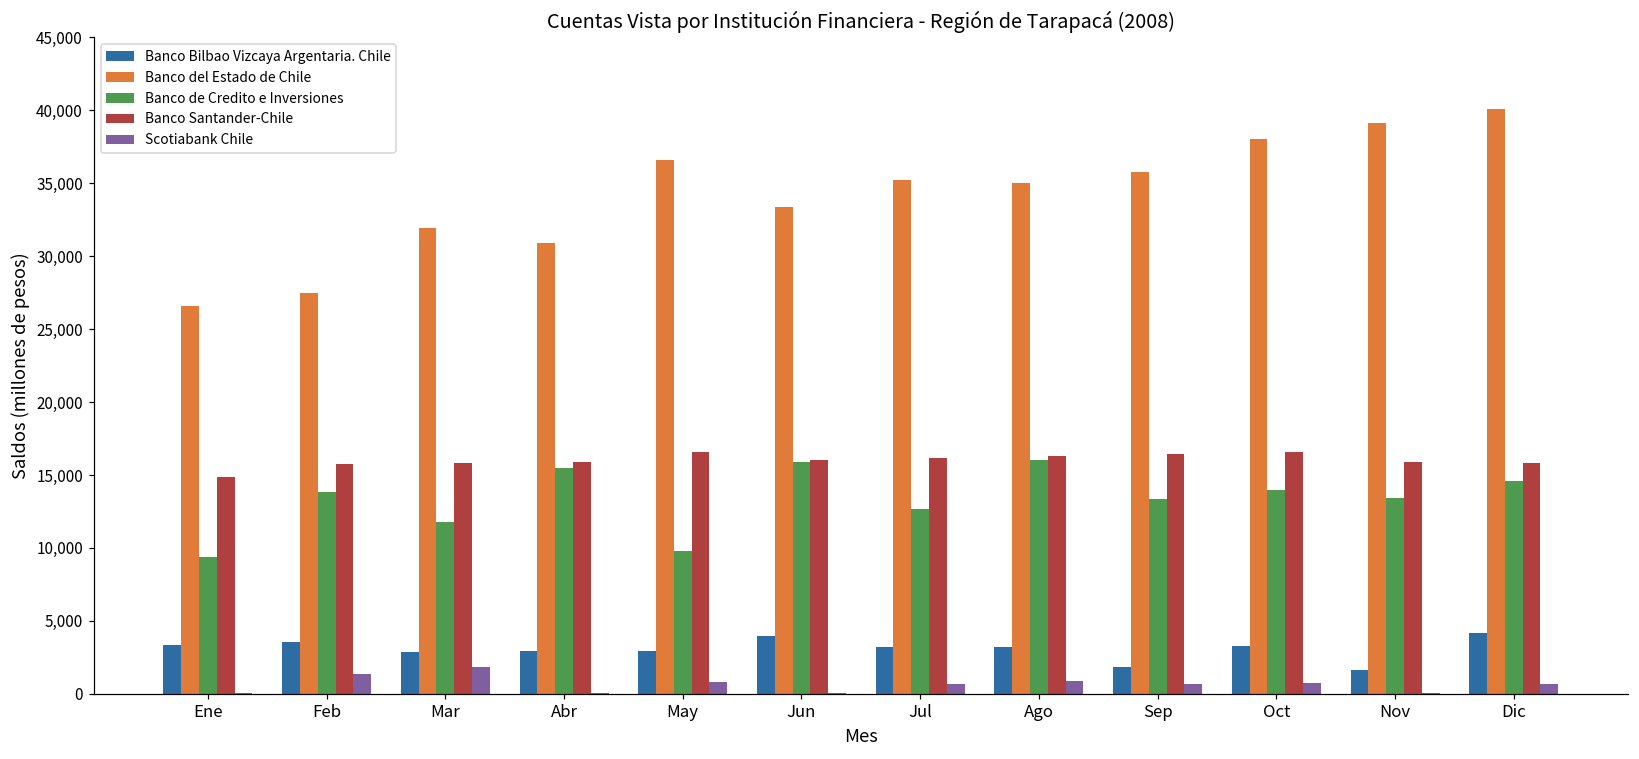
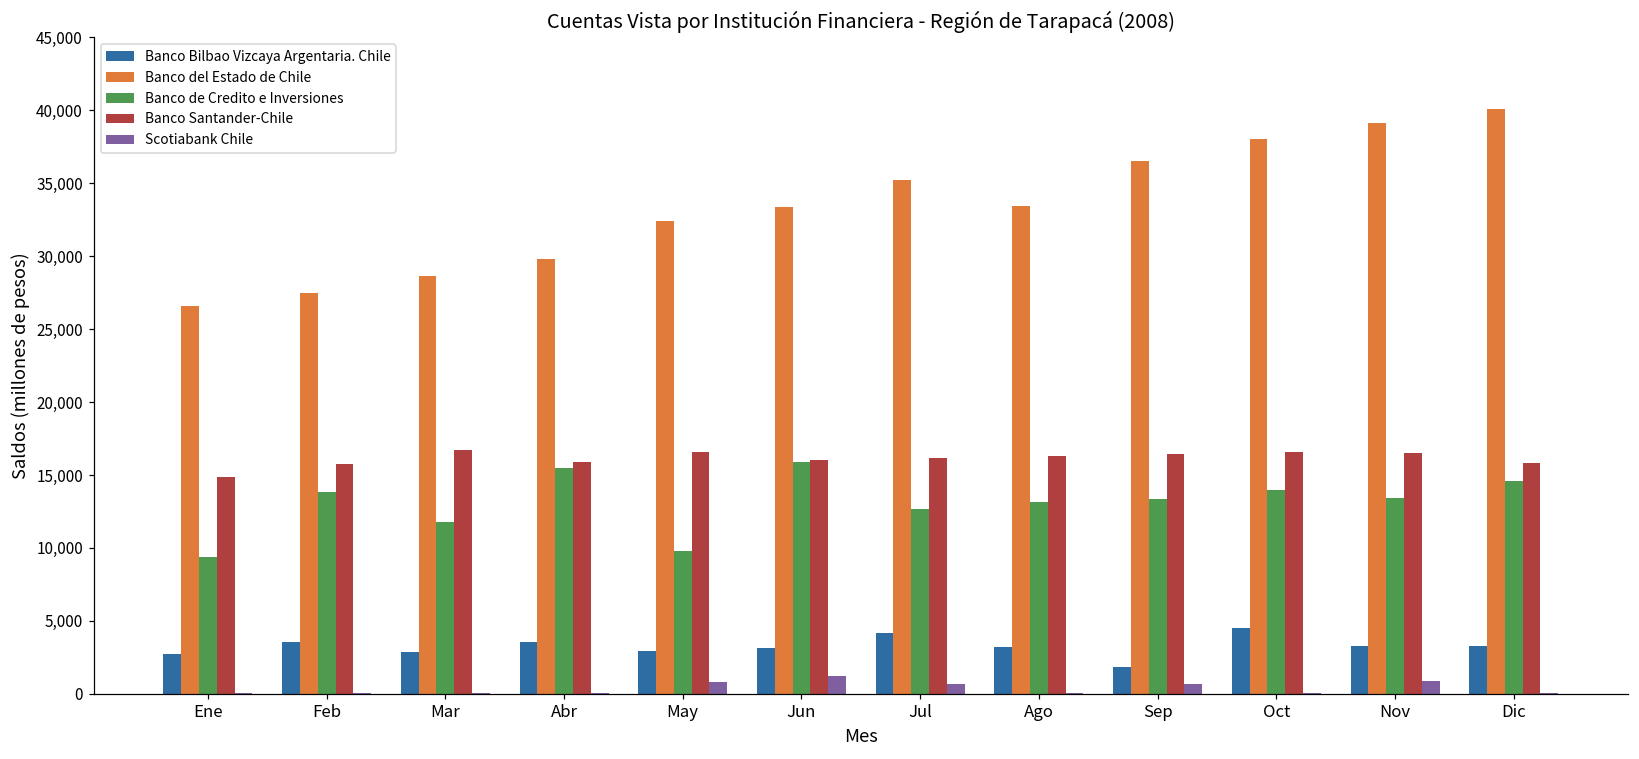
Banco Bilbao Vizcaya Argentaria. Chile, Ene: 3,300 -> 2,700
Scotiabank Chile, Feb: 1,300 -> 0
Banco del Estado de Chile, Mar: 32,000 -> 28,600
Banco Santander-Chile, Mar: 15,800 -> 16,700
Scotiabank Chile, Mar: 1,800 -> 0
Banco Bilbao Vizcaya Argentaria. Chile, Abr: 2,900 -> 3,600
Banco del Estado de Chile, Abr: 30,900 -> 29,800
Banco del Estado de Chile, May: 36,600 -> 32,400
Banco Bilbao Vizcaya Argentaria. Chile, Jun: 3,900 -> 3,100
Scotiabank Chile, Jun: 0 -> 1,200
Banco Bilbao Vizcaya Argentaria. Chile, Jul: 3,200 -> 4,200
Banco del Estado de Chile, Ago: 35,000 -> 33,400
Banco de Credito e Inversiones, Ago: 16,000 -> 13,200
Scotiabank Chile, Ago: 900 -> 0
Banco del Estado de Chile, Sep: 35,800 -> 36,500
Banco Bilbao Vizcaya Argentaria. Chile, Oct: 3,300 -> 4,500
Scotiabank Chile, Oct: 700 -> 0
Banco Bilbao Vizcaya Argentaria. Chile, Nov: 1,600 -> 3,300
Banco Santander-Chile, Nov: 15,900 -> 16,500
Scotiabank Chile, Nov: 0 -> 900
Banco Bilbao Vizcaya Argentaria. Chile, Dic: 4,200 -> 3,300
Scotiabank Chile, Dic: 700 -> 0
